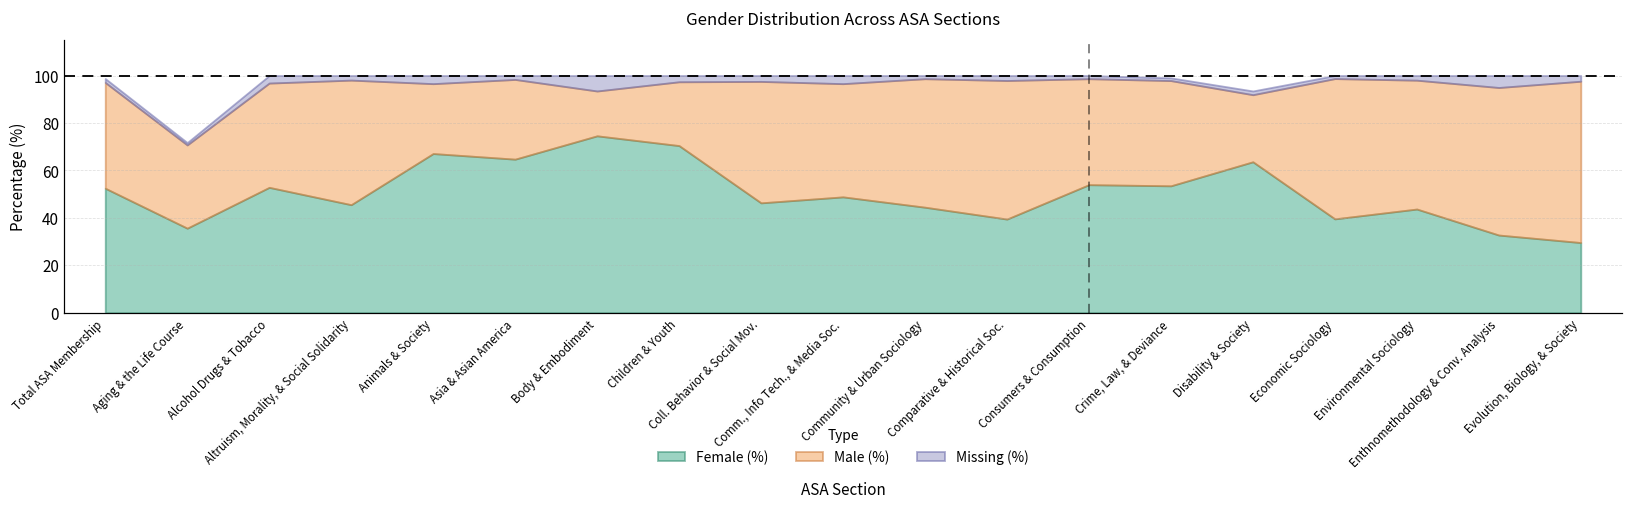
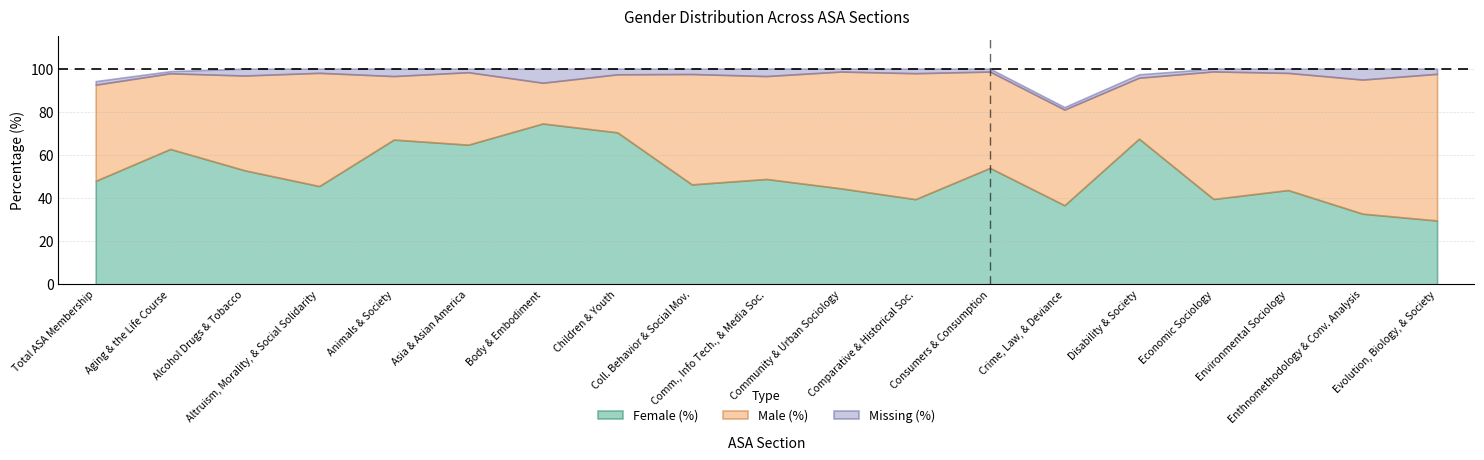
Female (%), Total ASA Membership: 53 -> 48
Female (%), Aging & the Life Course: 36 -> 63
Female (%), Crime, Law, & Deviance: 54 -> 37
Female (%), Disability & Society: 64 -> 68
